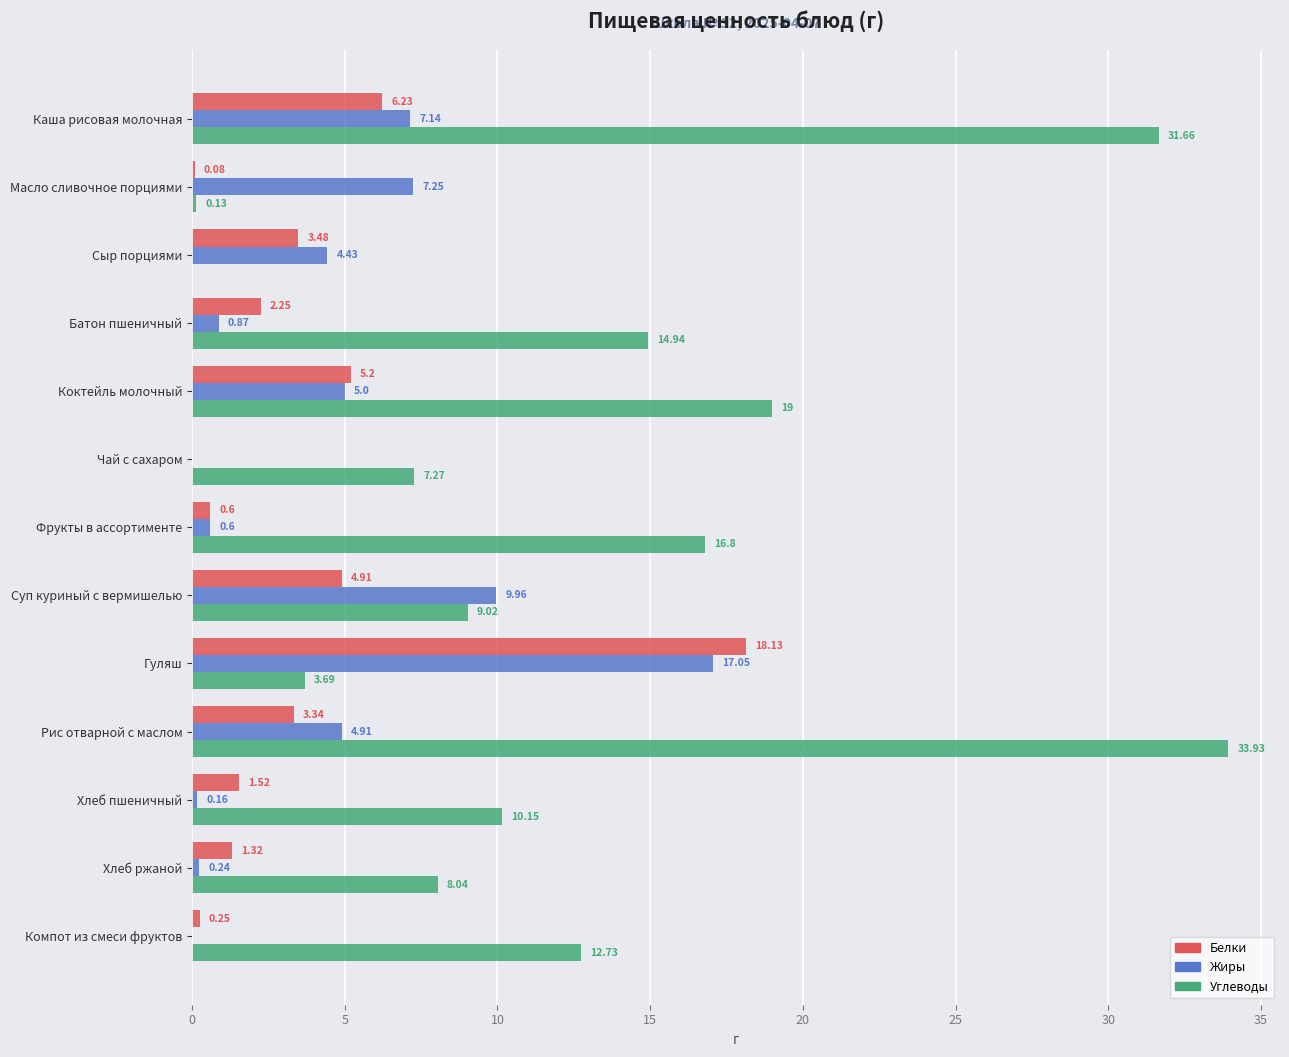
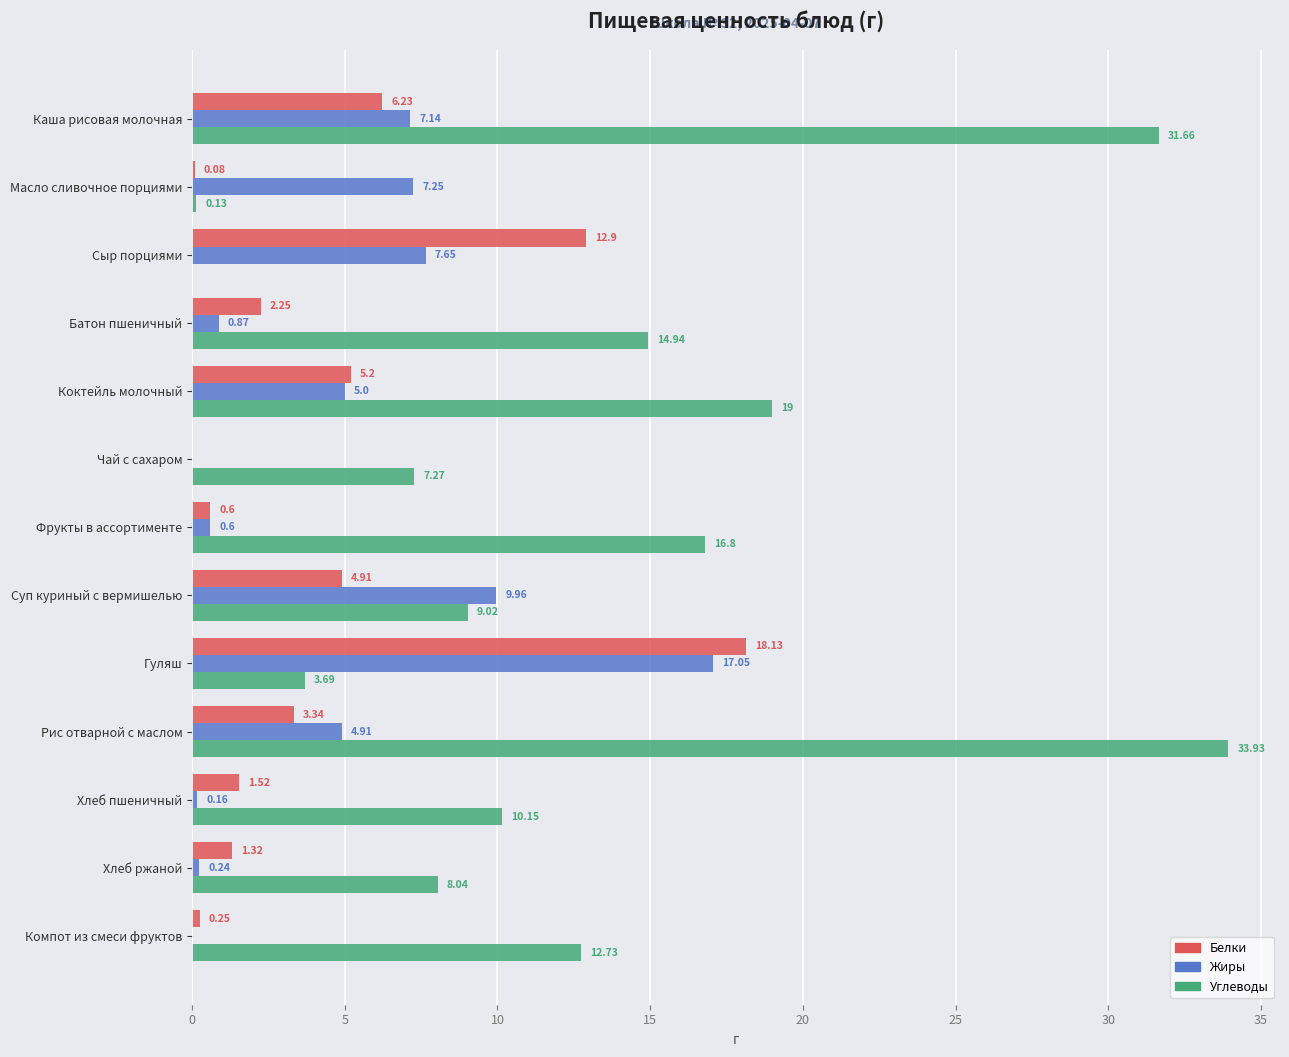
Белки, Сыр порциями: 3.48 -> 12.9
Жиры, Сыр порциями: 4.43 -> 7.65
